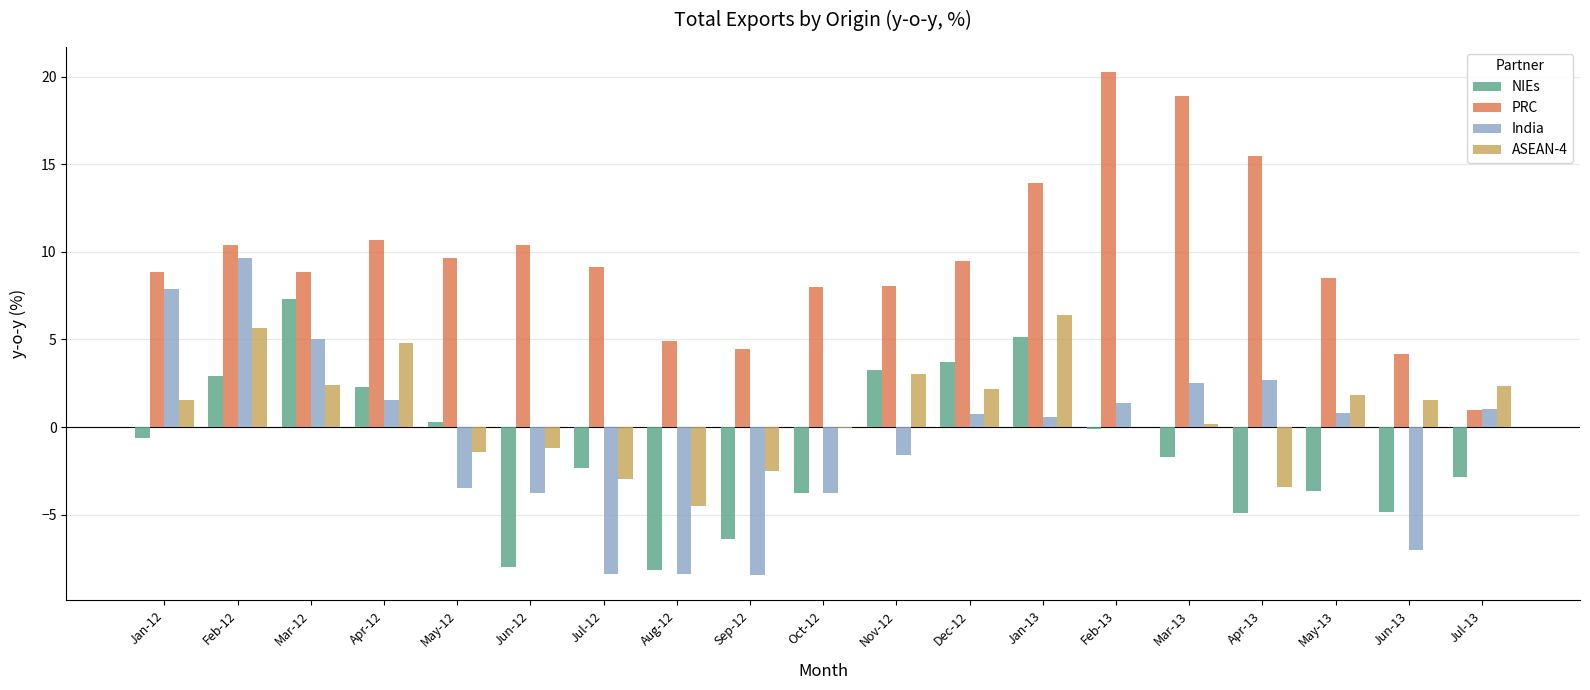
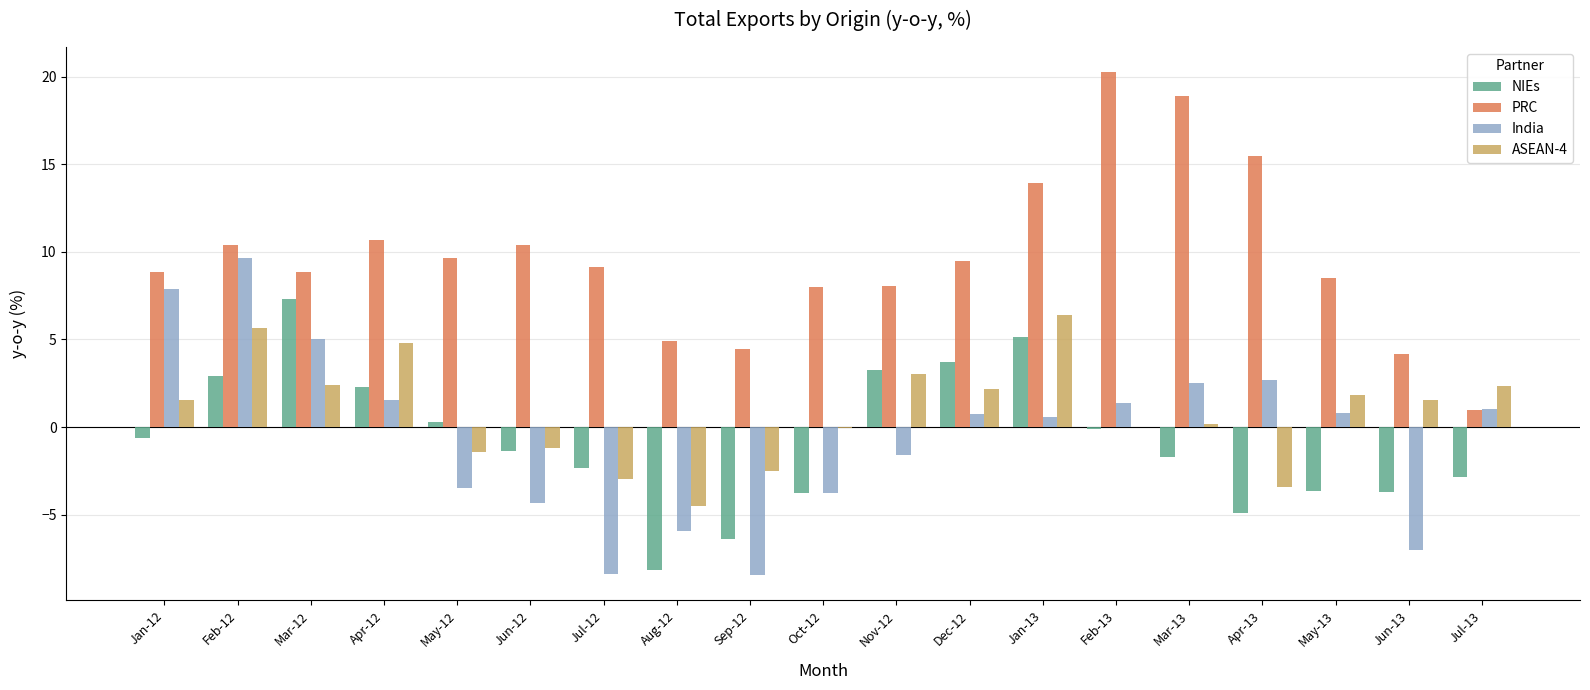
NIEs, Jun-12: -8.0 -> -1.4
India, Jun-12: -3.8 -> -4.4
India, Aug-12: -8.4 -> -5.9
NIEs, Jun-13: -4.8 -> -3.7
